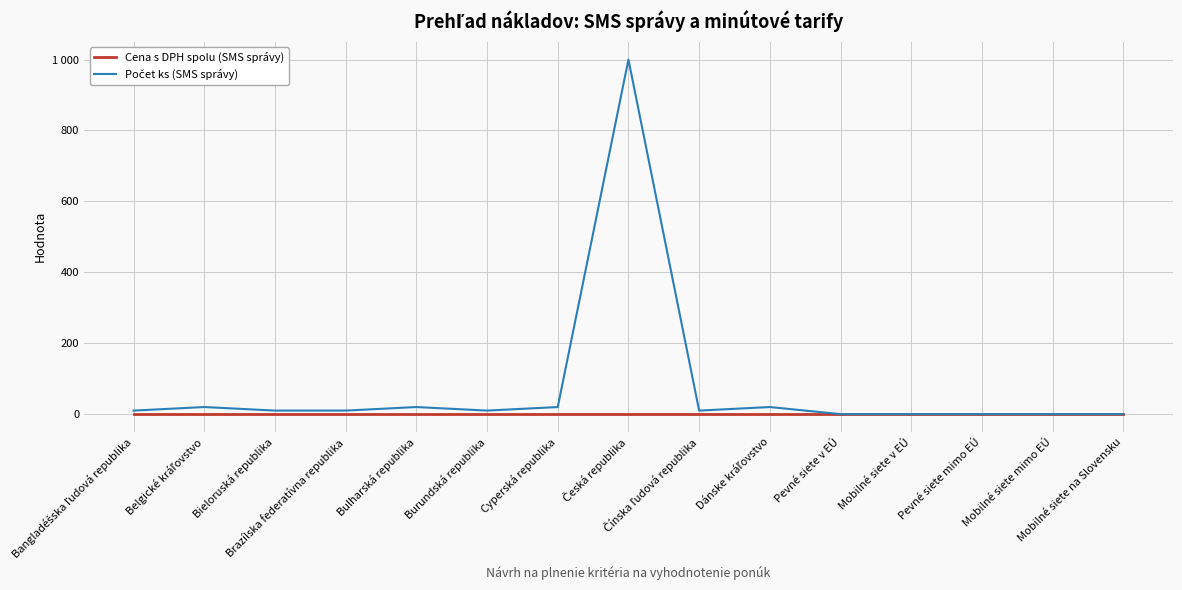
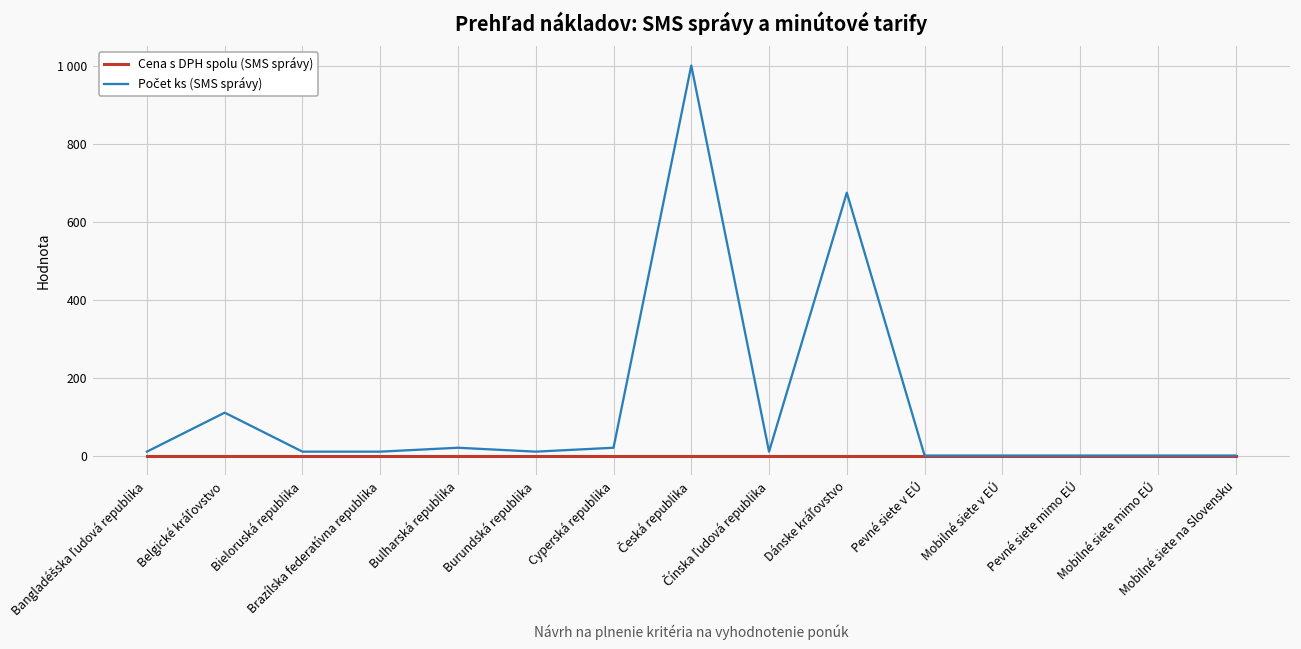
Počet ks (SMS správy), Belgické kráľovstvo: 20 -> 110
Počet ks (SMS správy), Dánske kráľovstvo: 20 -> 670
